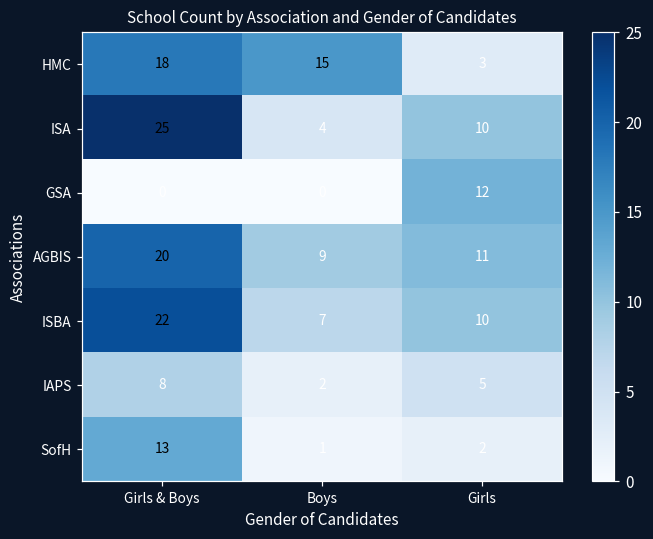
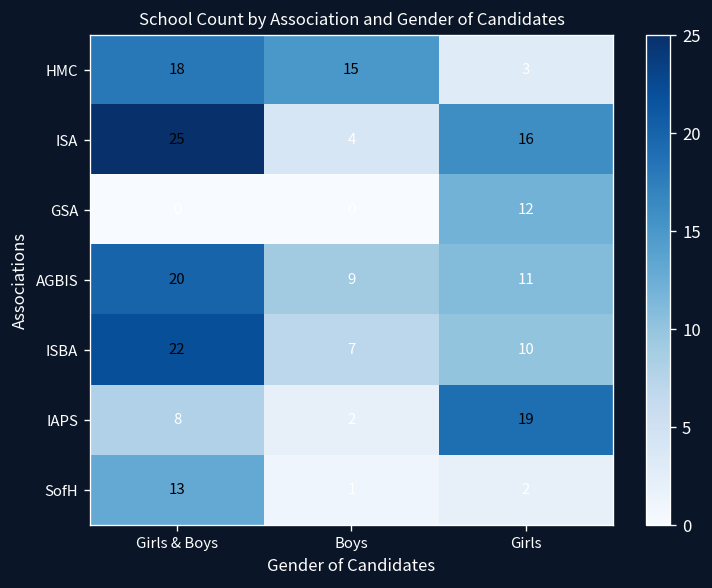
ISA, Girls: 10 -> 16
IAPS, Girls: 5 -> 19
